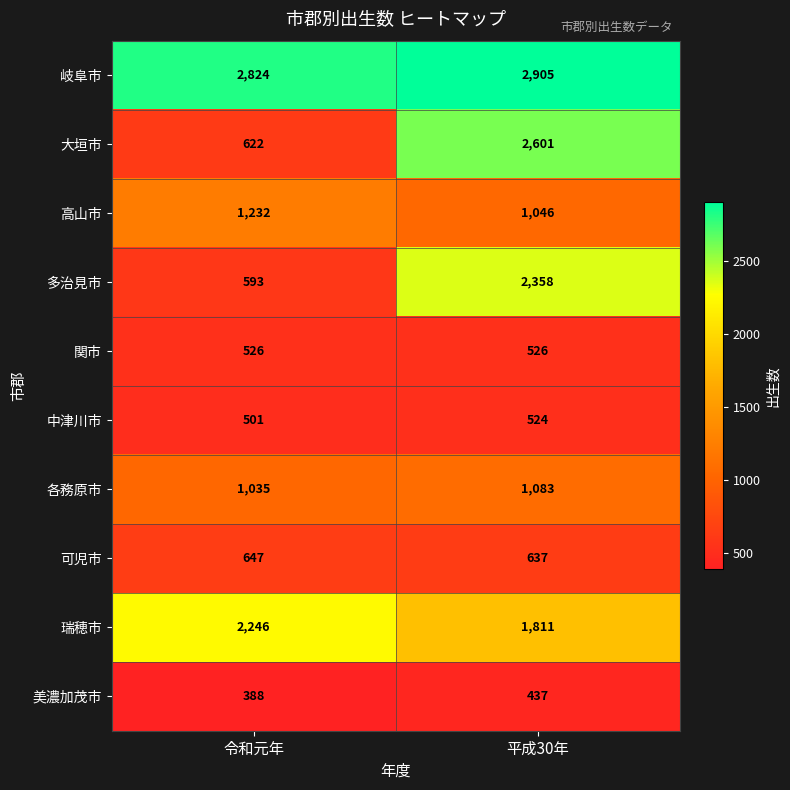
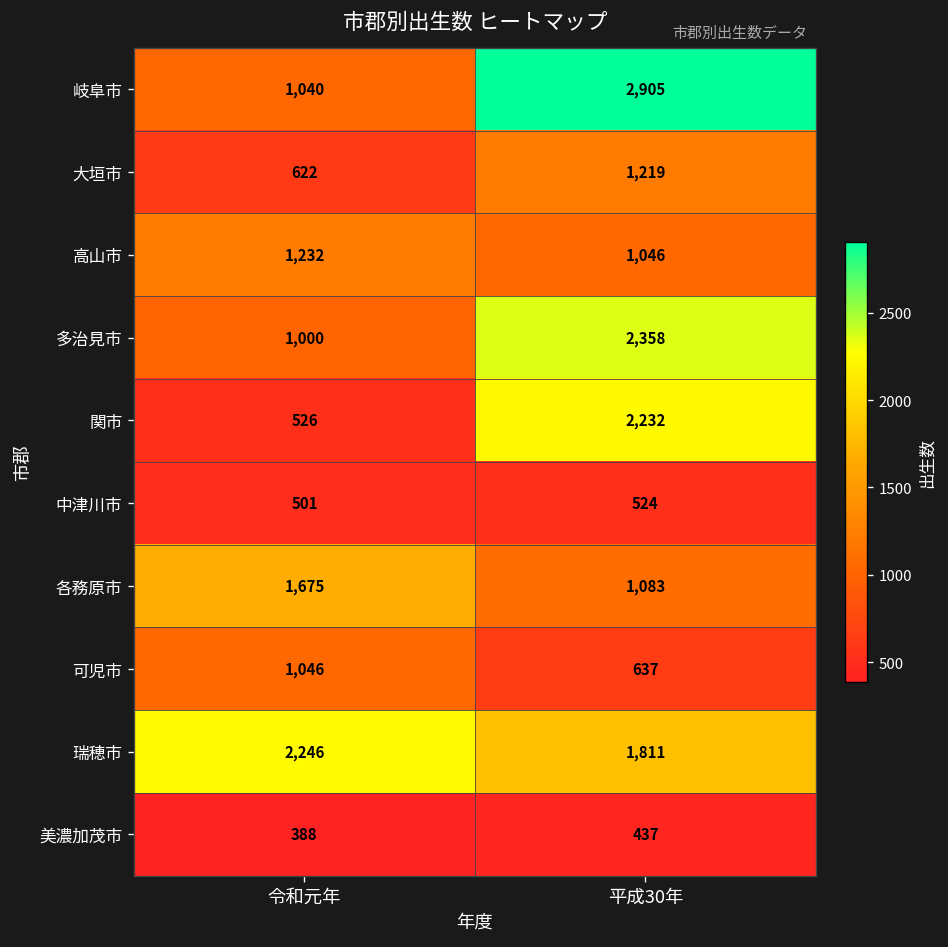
岐阜市, 令和元年: 2,824 -> 1,040
大垣市, 平成30年: 2,601 -> 1,219
多治見市, 令和元年: 593 -> 1,000
関市, 平成30年: 526 -> 2,232
各務原市, 令和元年: 1,035 -> 1,675
可児市, 令和元年: 647 -> 1,046
